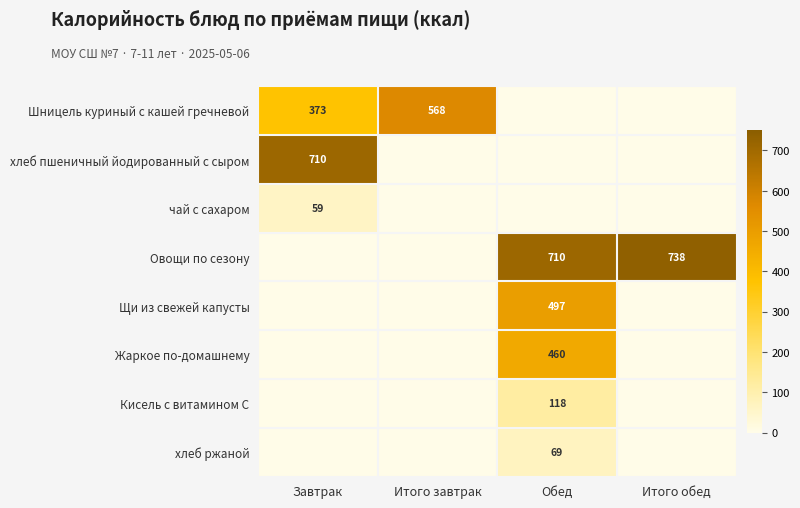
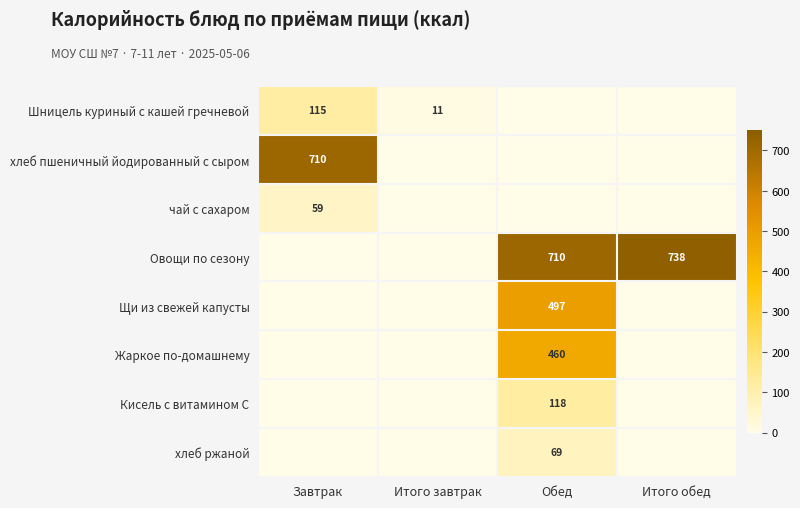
Шницель куриный с кашей гречневой, Завтрак: 373 -> 115
Шницель куриный с кашей гречневой, Итого завтрак: 568 -> 11
